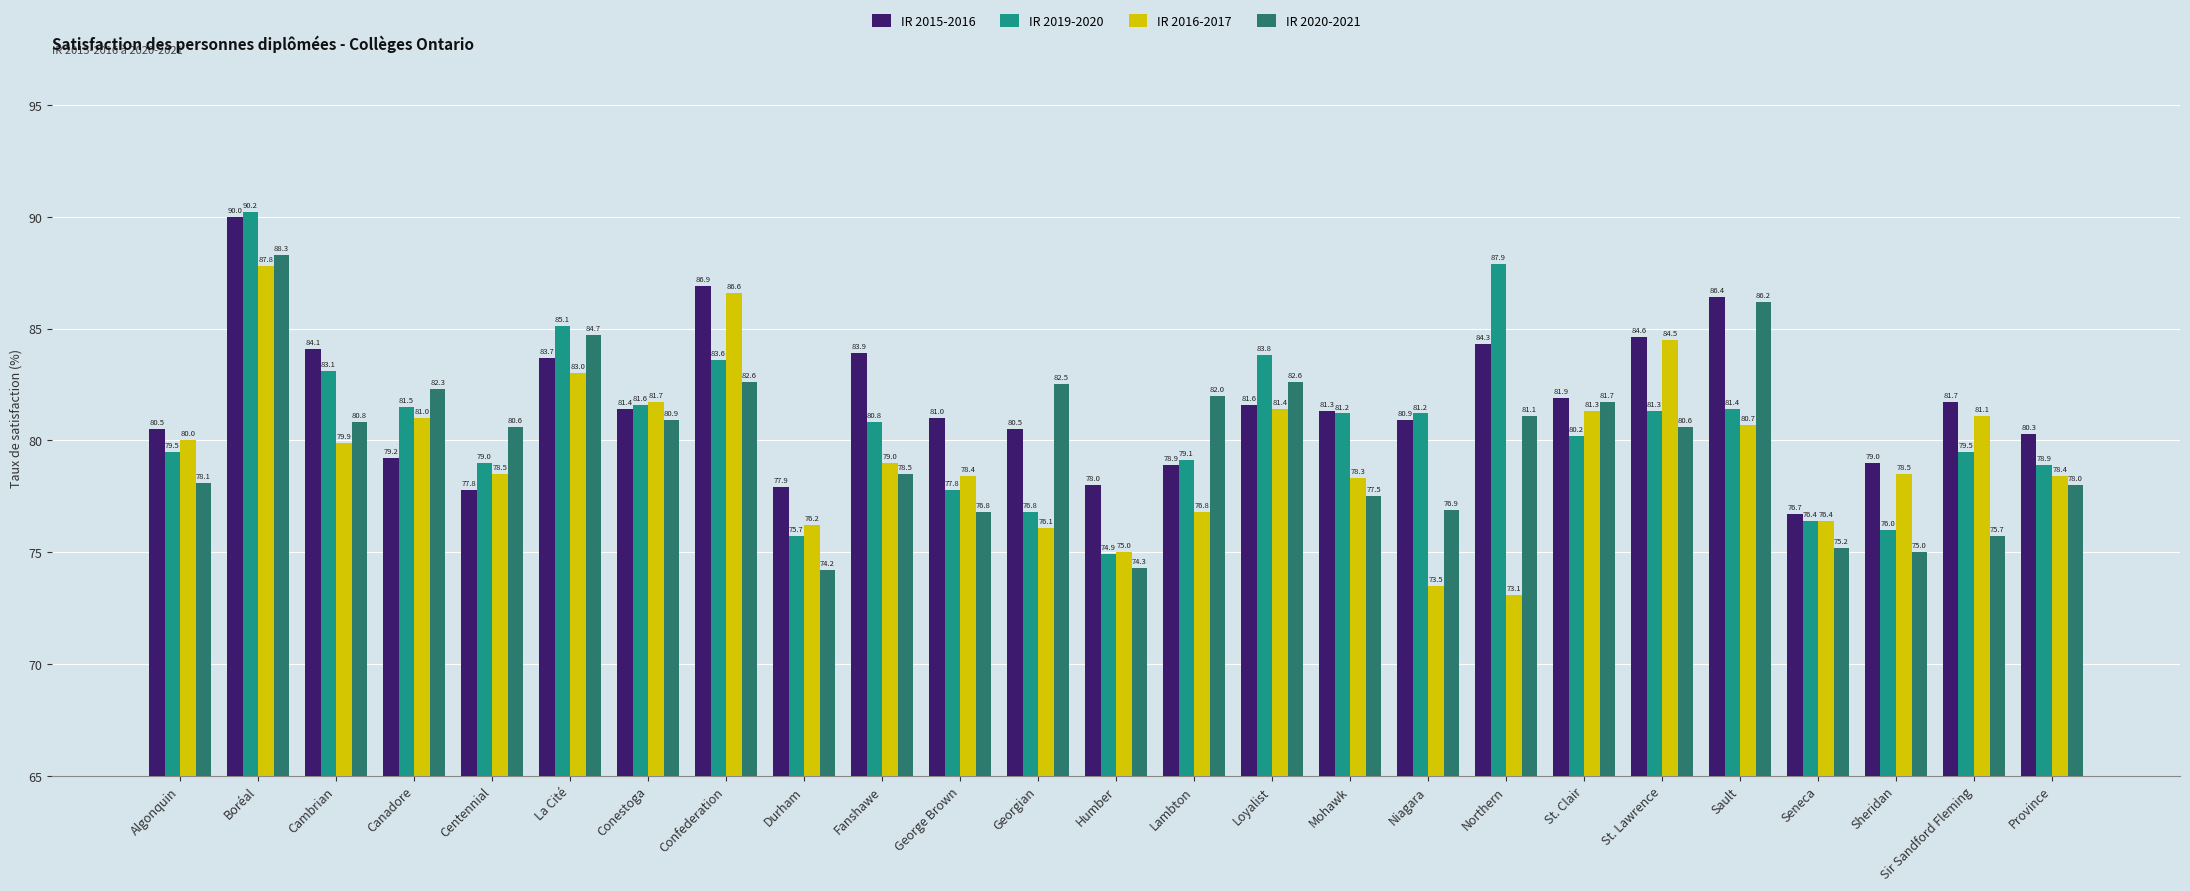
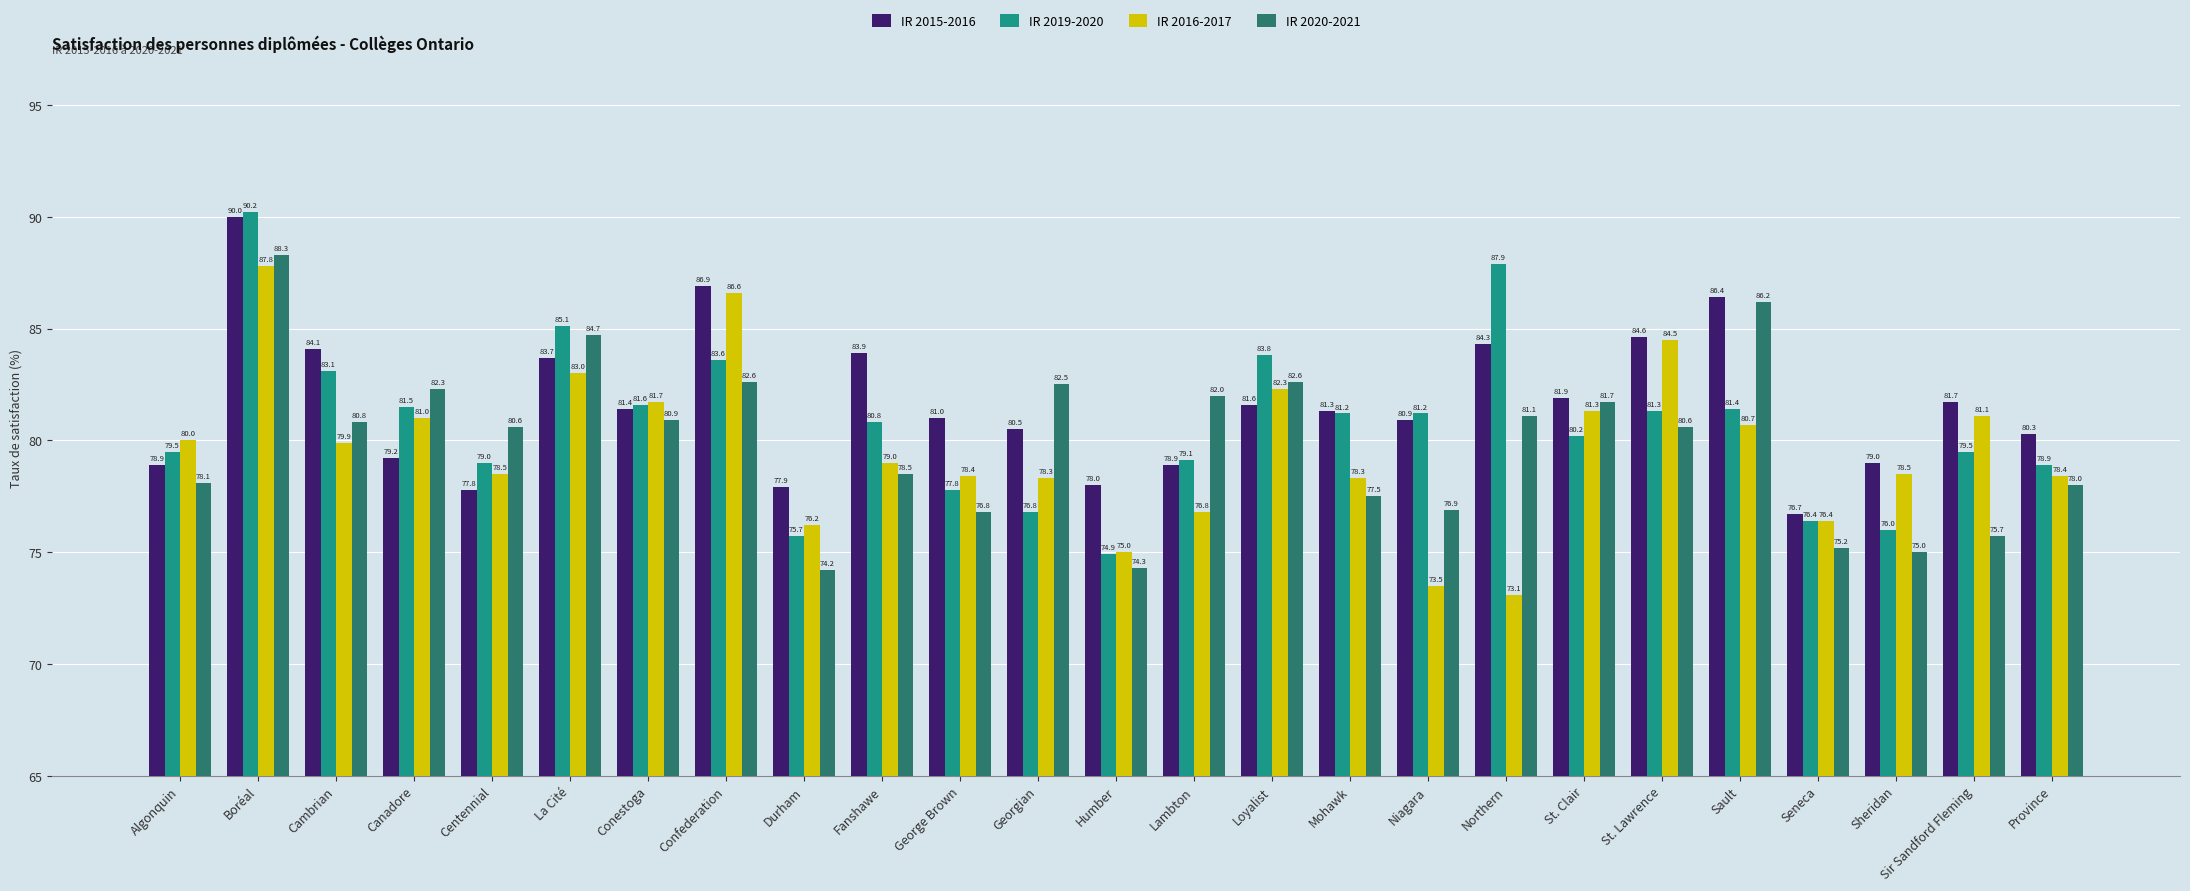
IR 2015-2016, Algonquin: 80.5 -> 78.9
IR 2016-2017, Georgian: 76.1 -> 78.3
IR 2016-2017, Loyalist: 81.4 -> 82.3
